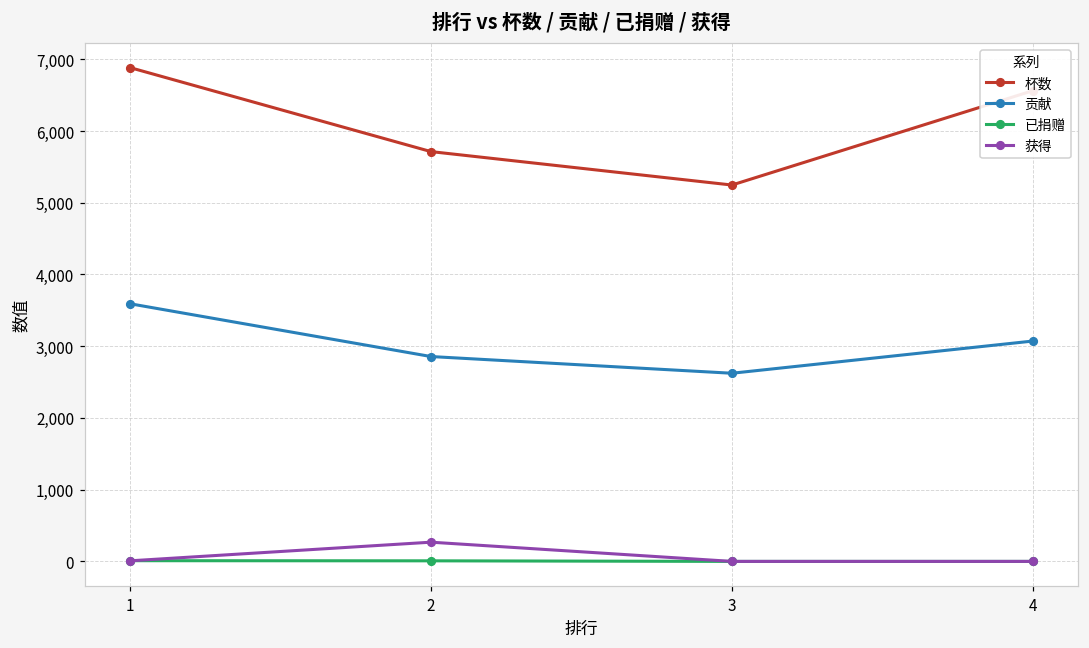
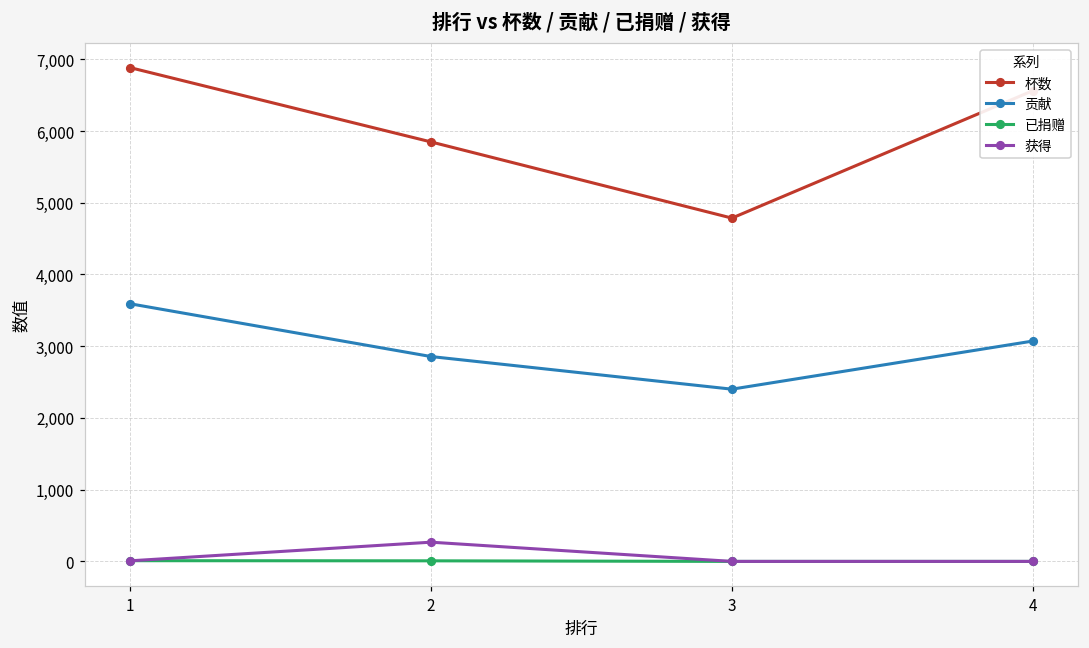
杯数, 2: 5,700 -> 5,800
杯数, 3: 5,200 -> 4,800
贡献, 3: 2,600 -> 2,400
